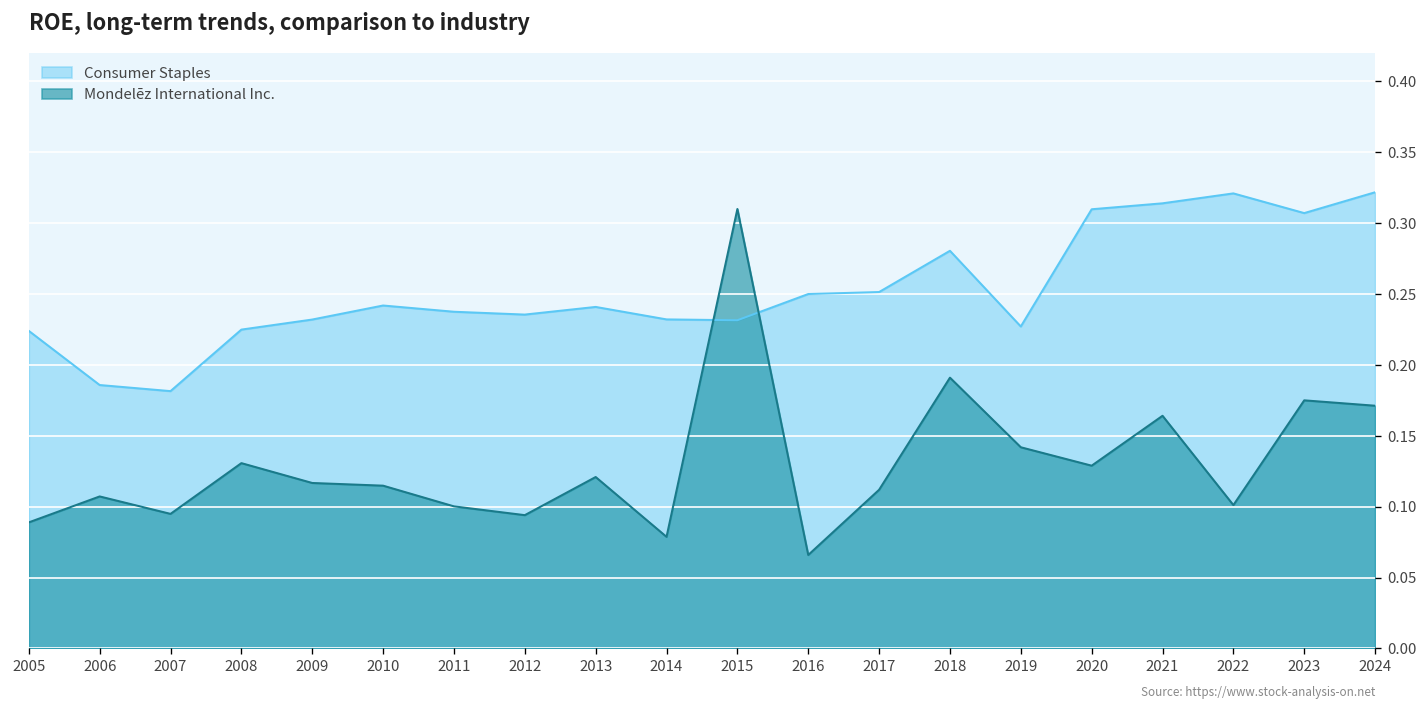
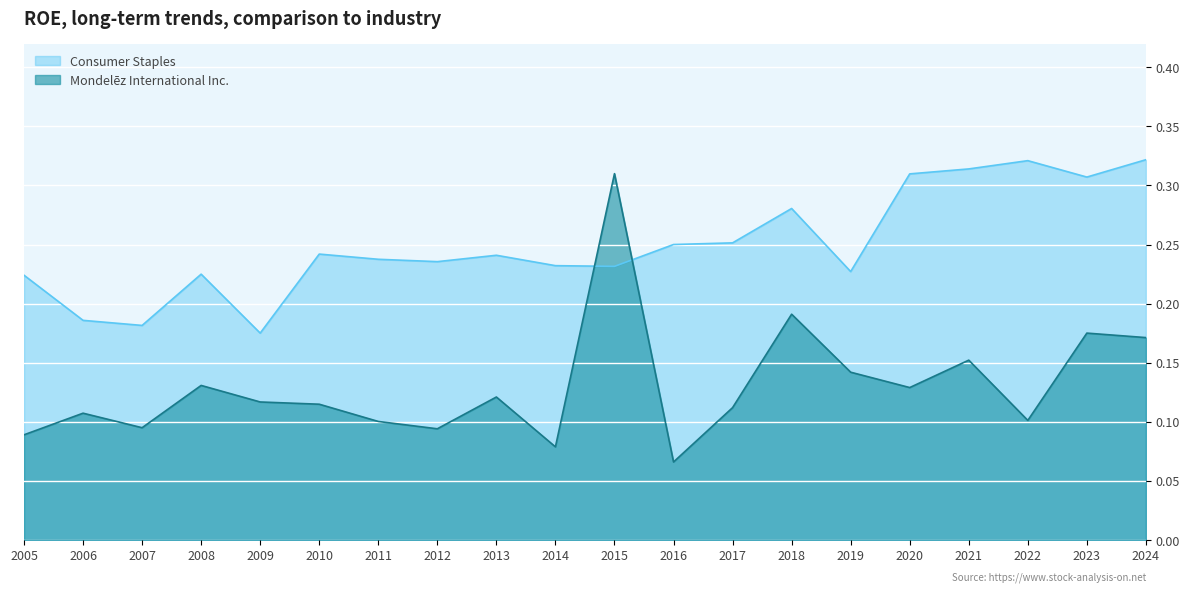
Consumer Staples, 2009: 0.232 -> 0.175
Mondelēz International Inc., 2021: 0.164 -> 0.152
